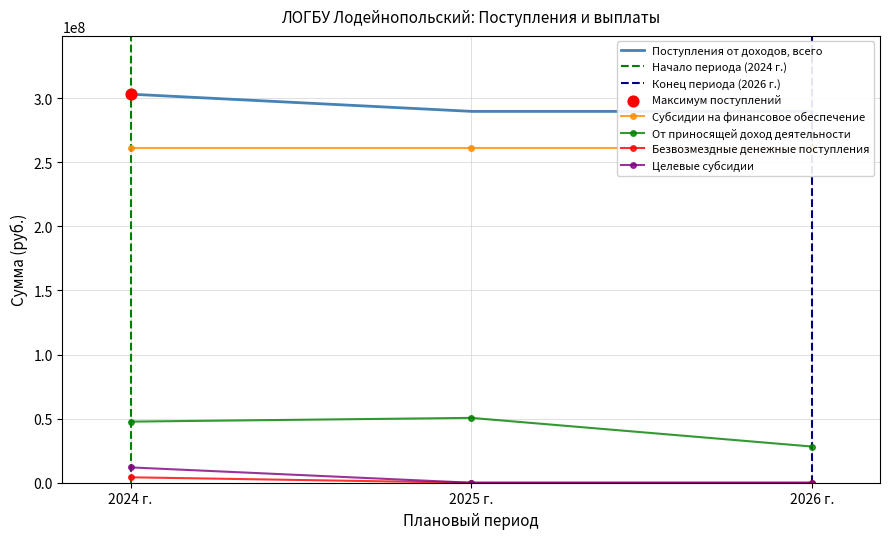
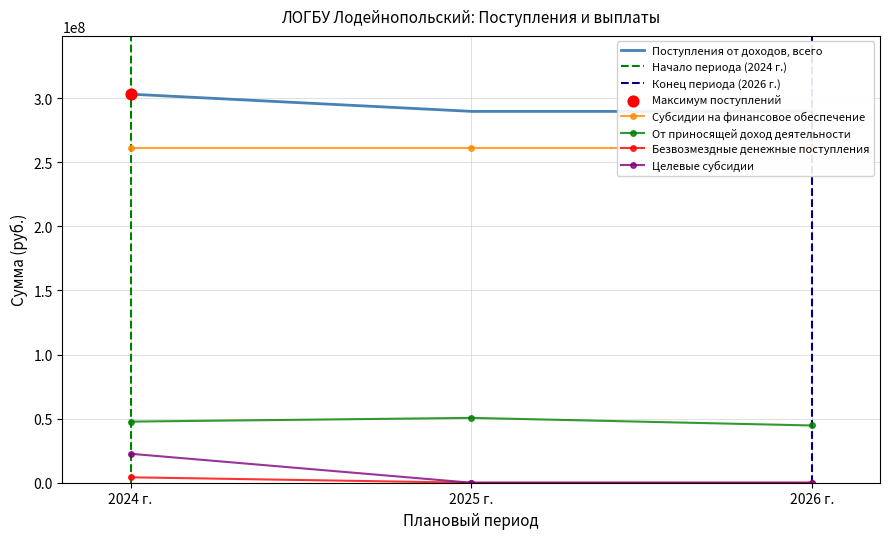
Целевые субсидии, 2024 г.: 12000000 -> 23000000
От приносящей доход деятельности, 2026 г.: 28000000 -> 45000000
